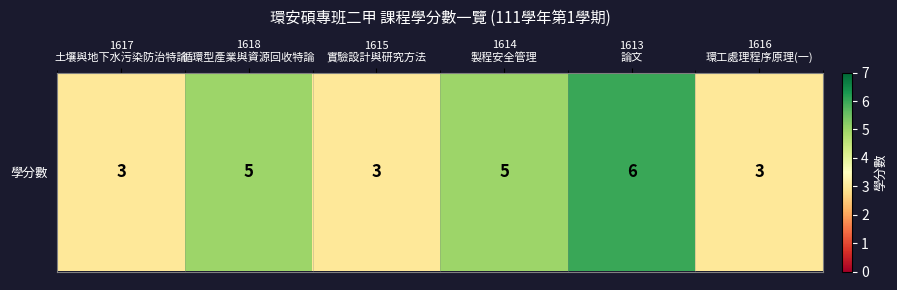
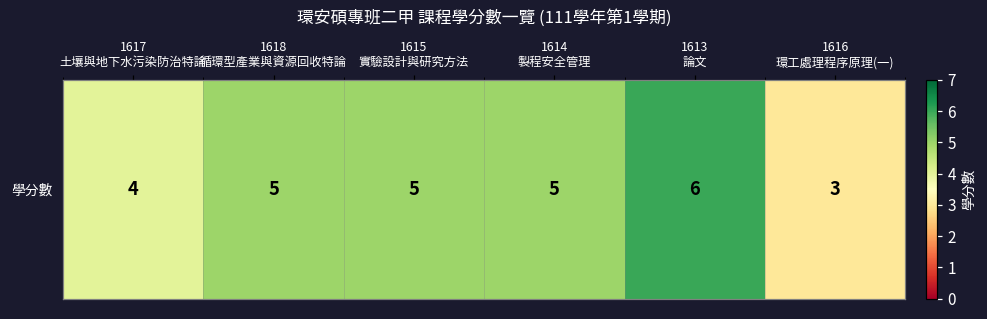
學分數, 1617 土壤與地下水污染防治特論: 3 -> 4
學分數, 1615 實驗設計與研究方法: 3 -> 5
